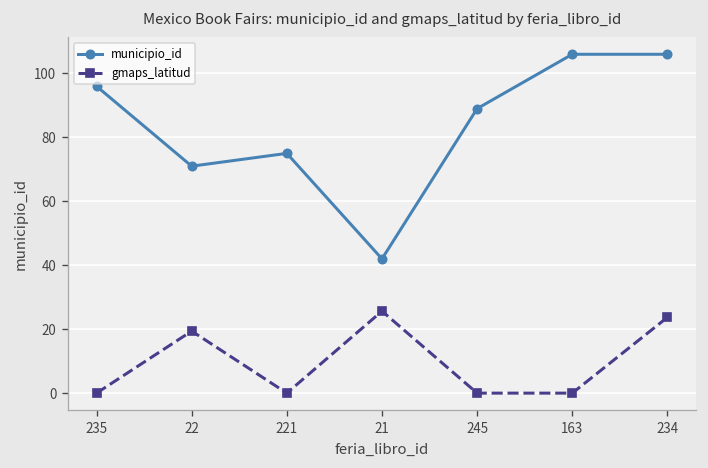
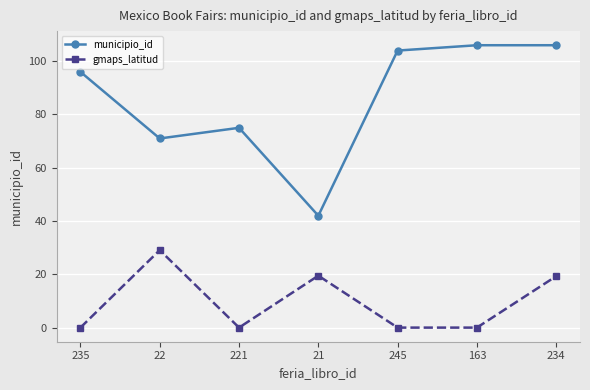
gmaps_latitud, 22: 19 -> 29
gmaps_latitud, 21: 26 -> 19
municipio_id, 245: 89 -> 104
gmaps_latitud, 234: 24 -> 19
